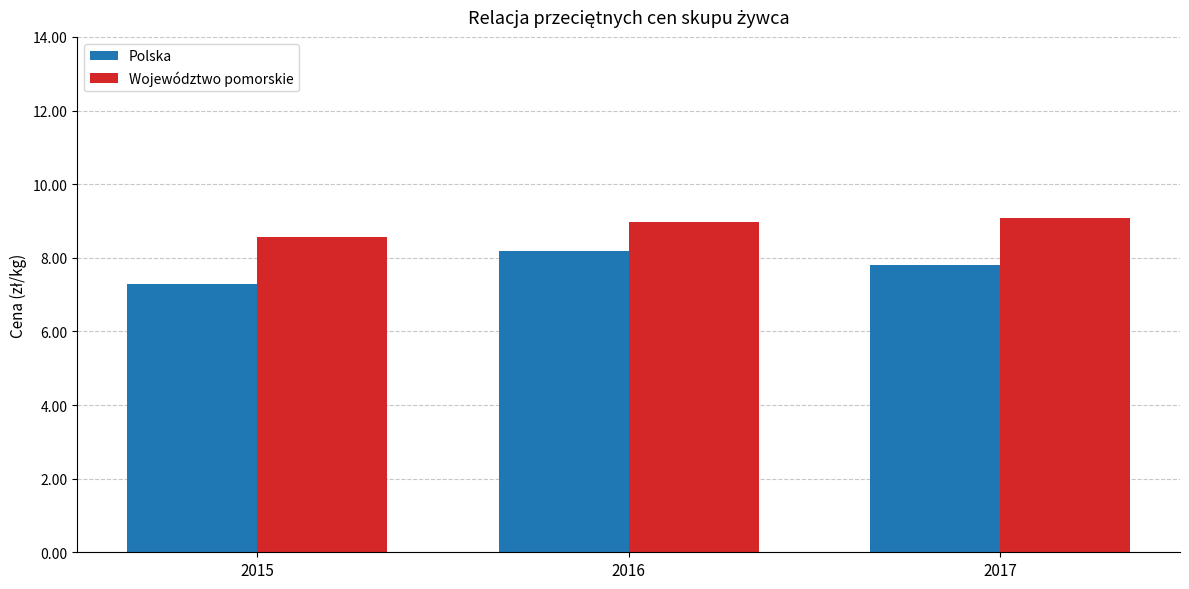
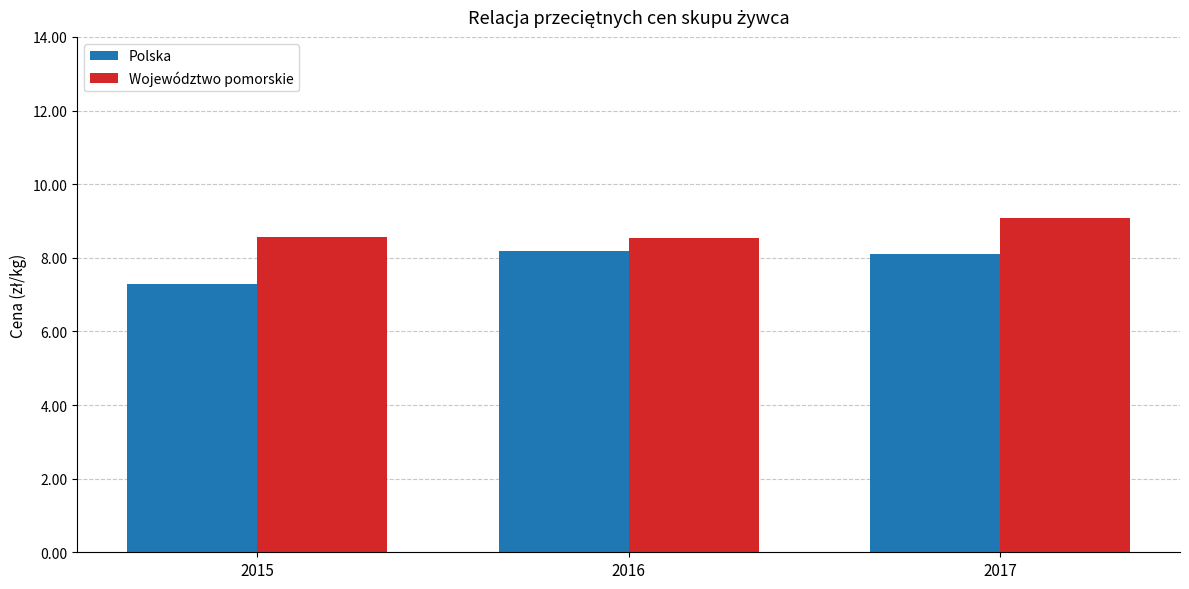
Województwo pomorskie, 2016: 9.0 -> 8.5
Polska, 2017: 7.8 -> 8.1
